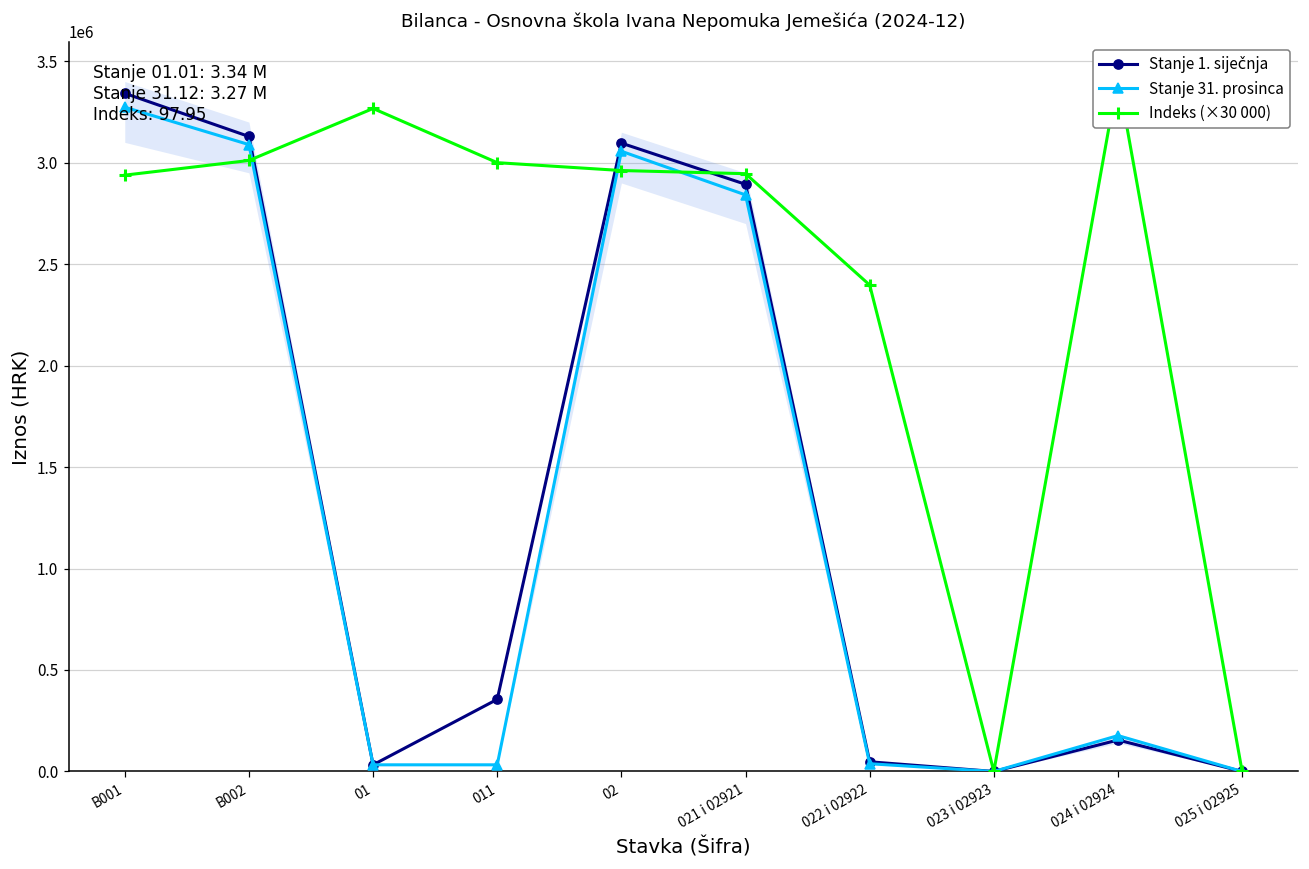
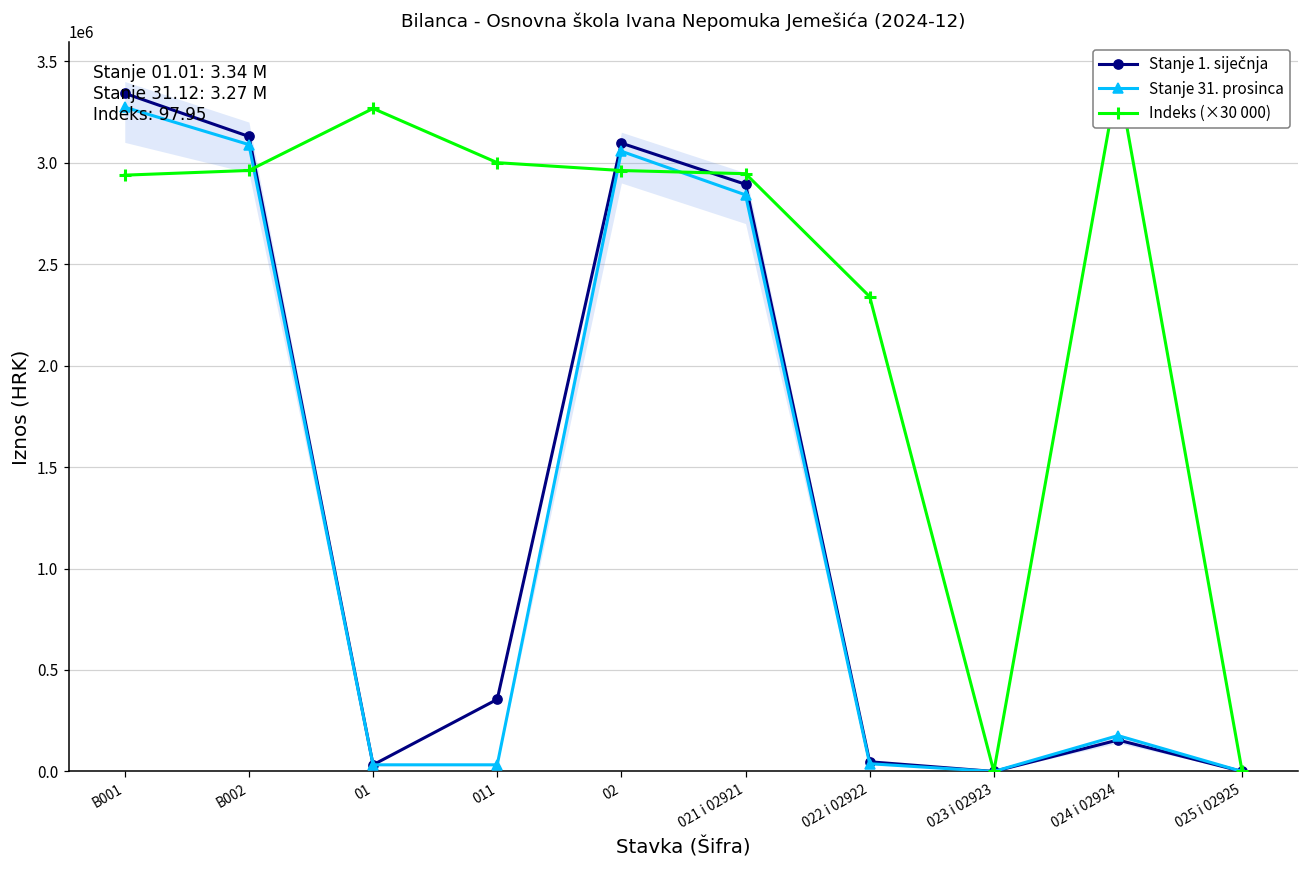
Indeks (×30 000), B002: 3010000 -> 2960000
Indeks (×30 000), 022 i 02922: 2400000 -> 2340000
